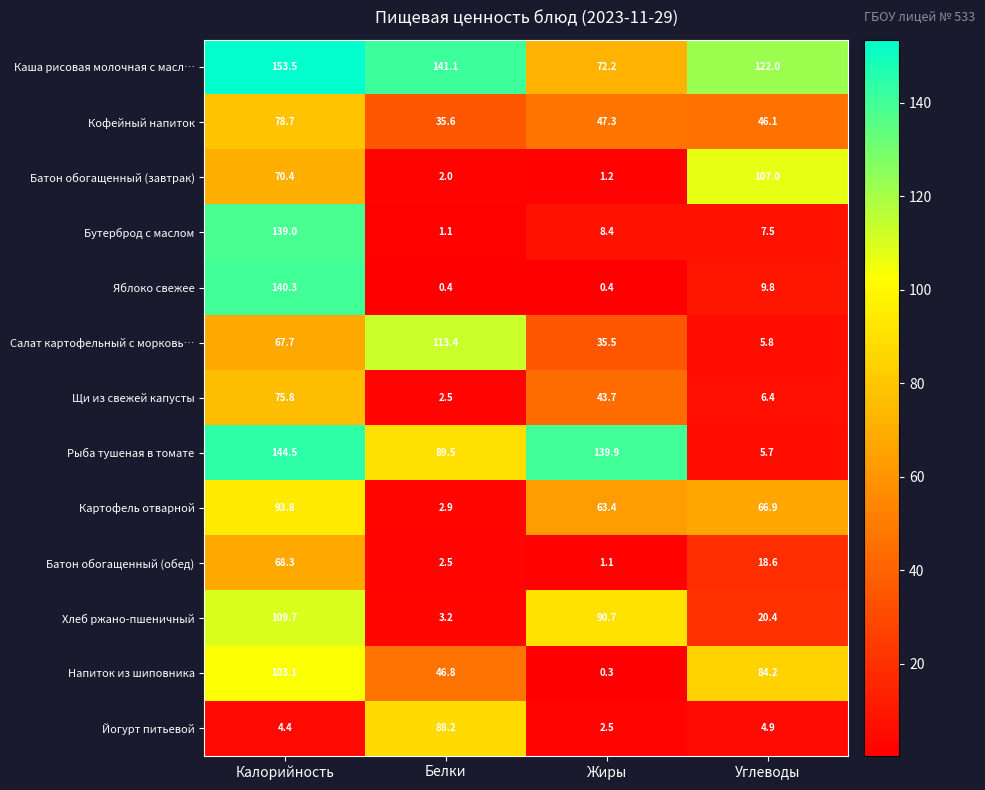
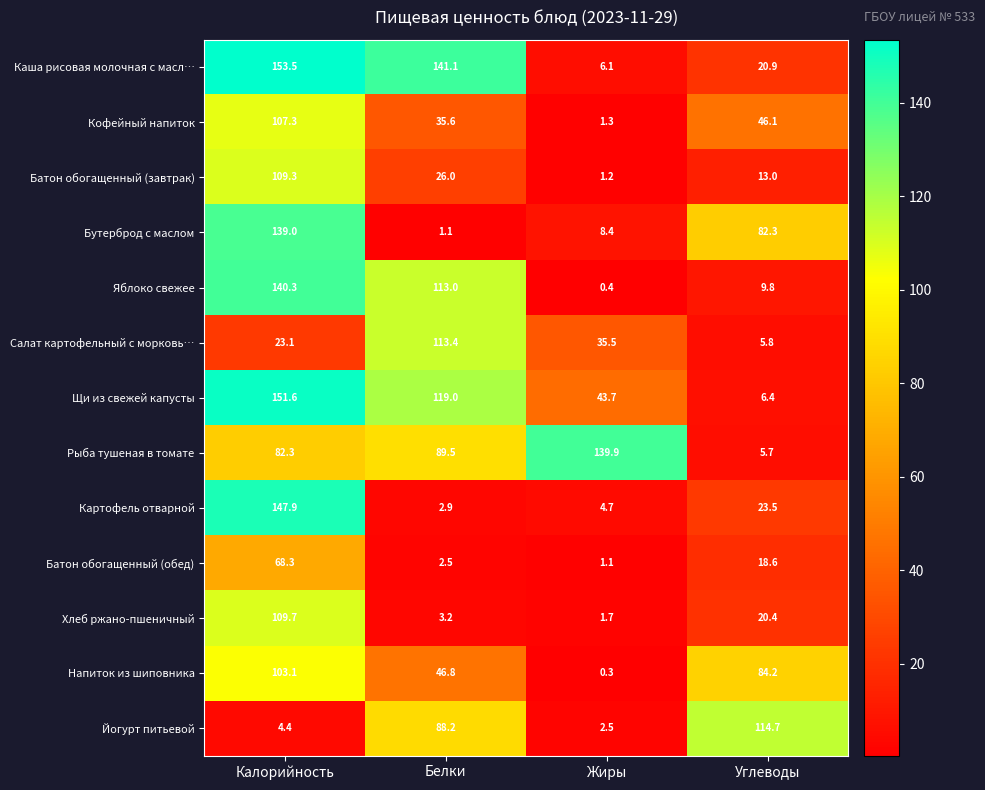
Каша рисовая молочная с масл…, Жиры: 72.2 -> 6.1
Каша рисовая молочная с масл…, Углеводы: 122.0 -> 20.9
Кофейный напиток, Калорийность: 78.7 -> 107.3
Кофейный напиток, Жиры: 47.3 -> 1.3
Батон обогащенный (завтрак), Калорийность: 70.4 -> 109.3
Батон обогащенный (завтрак), Белки: 2.0 -> 26.0
Батон обогащенный (завтрак), Углеводы: 107.0 -> 13.0
Бутерброд с маслом, Углеводы: 7.5 -> 82.3
Яблоко свежее, Белки: 0.4 -> 113.0
Салат картофельный с морковь…, Калорийность: 67.7 -> 23.1
Щи из свежей капусты, Калорийность: 75.8 -> 151.6
Щи из свежей капусты, Белки: 2.5 -> 119.0
Рыба тушеная в томате, Калорийность: 144.5 -> 82.3
Картофель отварной, Калорийность: 93.8 -> 147.9
Картофель отварной, Жиры: 63.4 -> 4.7
Картофель отварной, Углеводы: 66.9 -> 23.5
Хлеб ржано-пшеничный, Жиры: 90.7 -> 1.7
Йогурт питьевой, Углеводы: 4.9 -> 114.7
